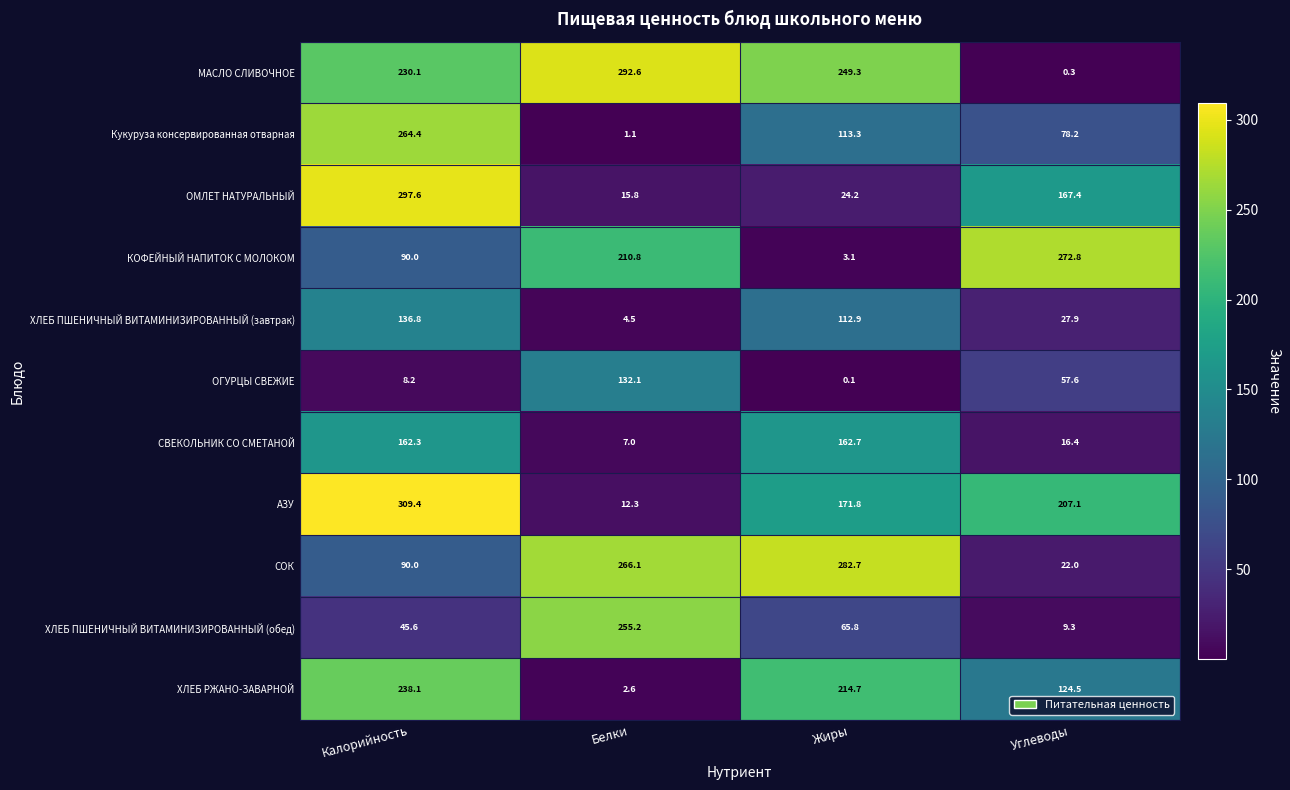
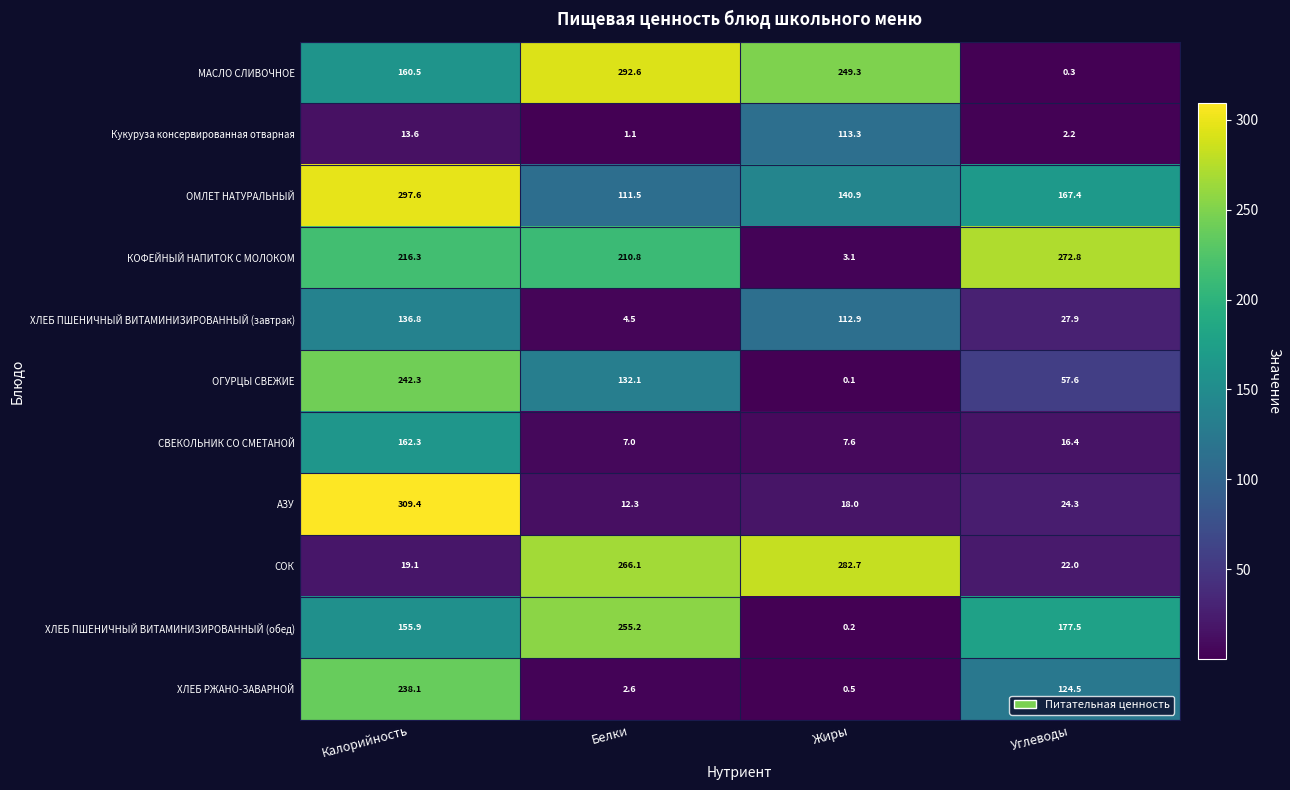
МАСЛО СЛИВОЧНОЕ, Калорийность: 230.1 -> 160.5
Кукуруза консервированная отварная, Калорийность: 264.4 -> 13.6
Кукуруза консервированная отварная, Углеводы: 78.2 -> 2.2
ОМЛЕТ НАТУРАЛЬНЫЙ, Белки: 15.8 -> 111.5
ОМЛЕТ НАТУРАЛЬНЫЙ, Жиры: 24.2 -> 140.9
КОФЕЙНЫЙ НАПИТОК С МОЛОКОМ, Калорийность: 90.0 -> 216.3
ОГУРЦЫ СВЕЖИЕ, Калорийность: 8.2 -> 242.3
СВЕКОЛЬНИК СО СМЕТАНОЙ, Жиры: 162.7 -> 7.6
АЗУ, Жиры: 171.8 -> 18.0
АЗУ, Углеводы: 207.1 -> 24.3
СОК, Калорийность: 90.0 -> 19.1
ХЛЕБ ПШЕНИЧНЫЙ ВИТАМИНИЗИРОВАННЫЙ (обед), Калорийность: 45.6 -> 155.9
ХЛЕБ ПШЕНИЧНЫЙ ВИТАМИНИЗИРОВАННЫЙ (обед), Жиры: 65.8 -> 0.2
ХЛЕБ ПШЕНИЧНЫЙ ВИТАМИНИЗИРОВАННЫЙ (обед), Углеводы: 9.3 -> 177.5
ХЛЕБ РЖАНО-ЗАВАРНОЙ, Жиры: 214.7 -> 0.5
